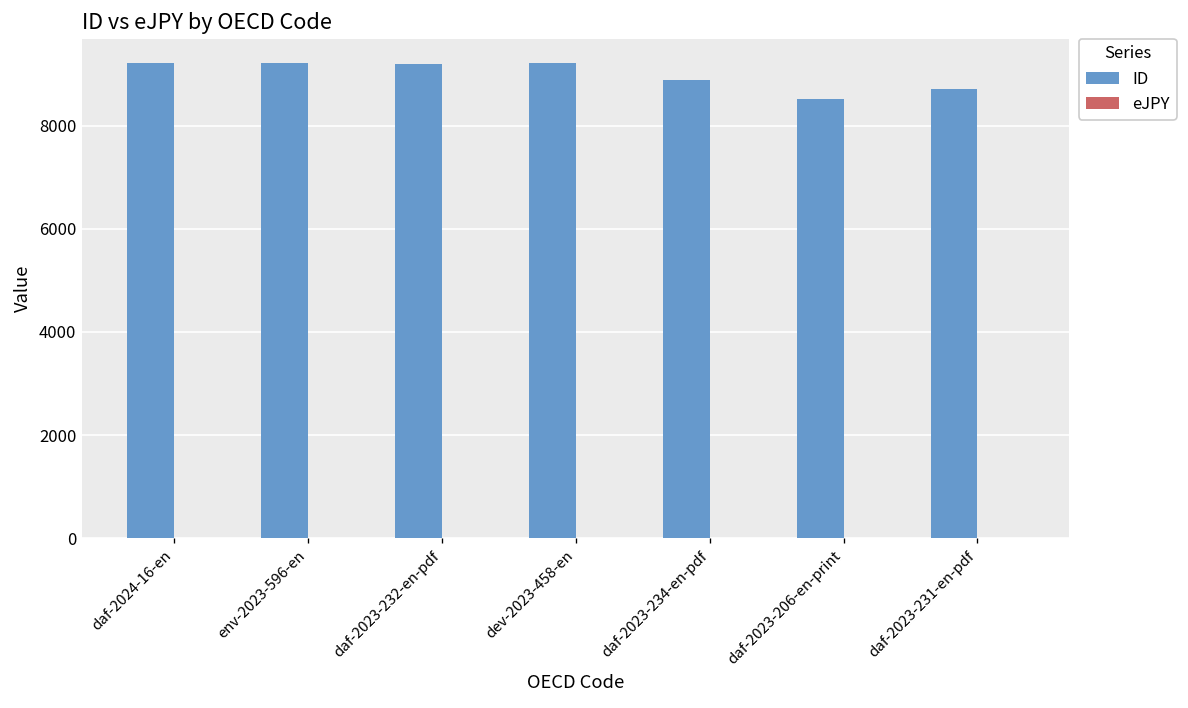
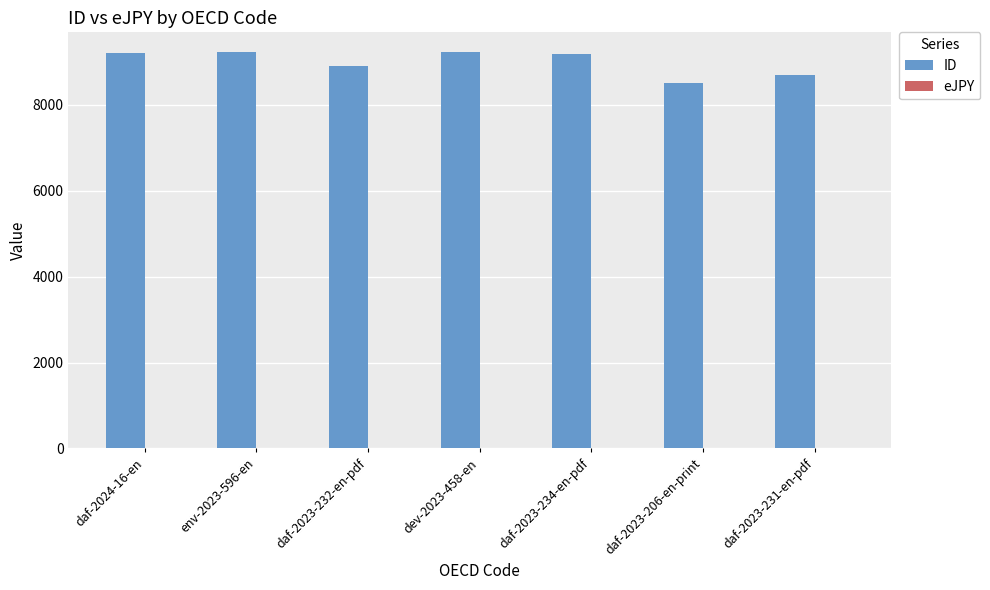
ID, daf-2023-232-en-pdf: 9200 -> 8900
ID, daf-2023-234-en-pdf: 8900 -> 9200
